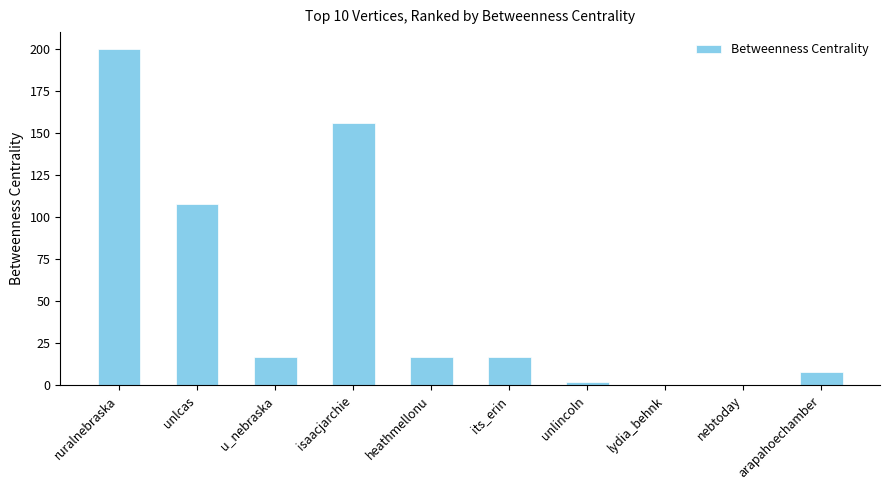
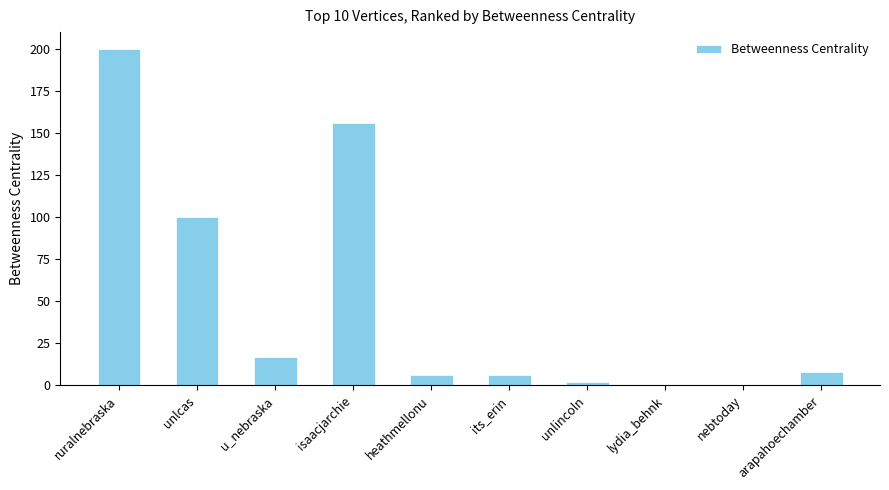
unlcas: 108 -> 100
heathmellonu: 17 -> 6
its_erin: 17 -> 6
